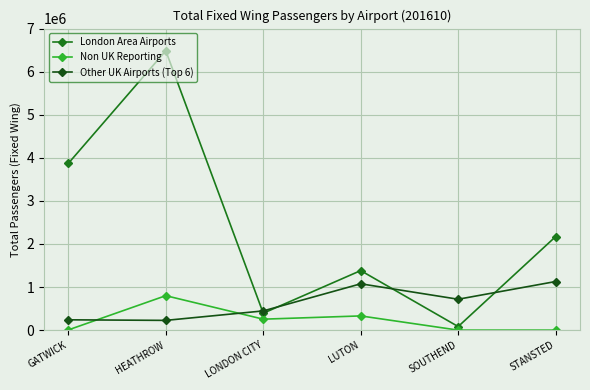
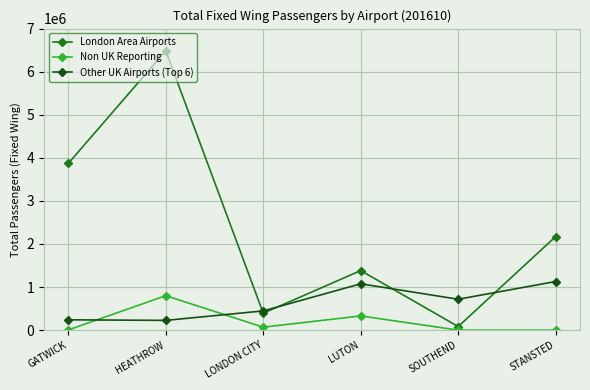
Non UK Reporting, LONDON CITY: 300000 -> 100000
